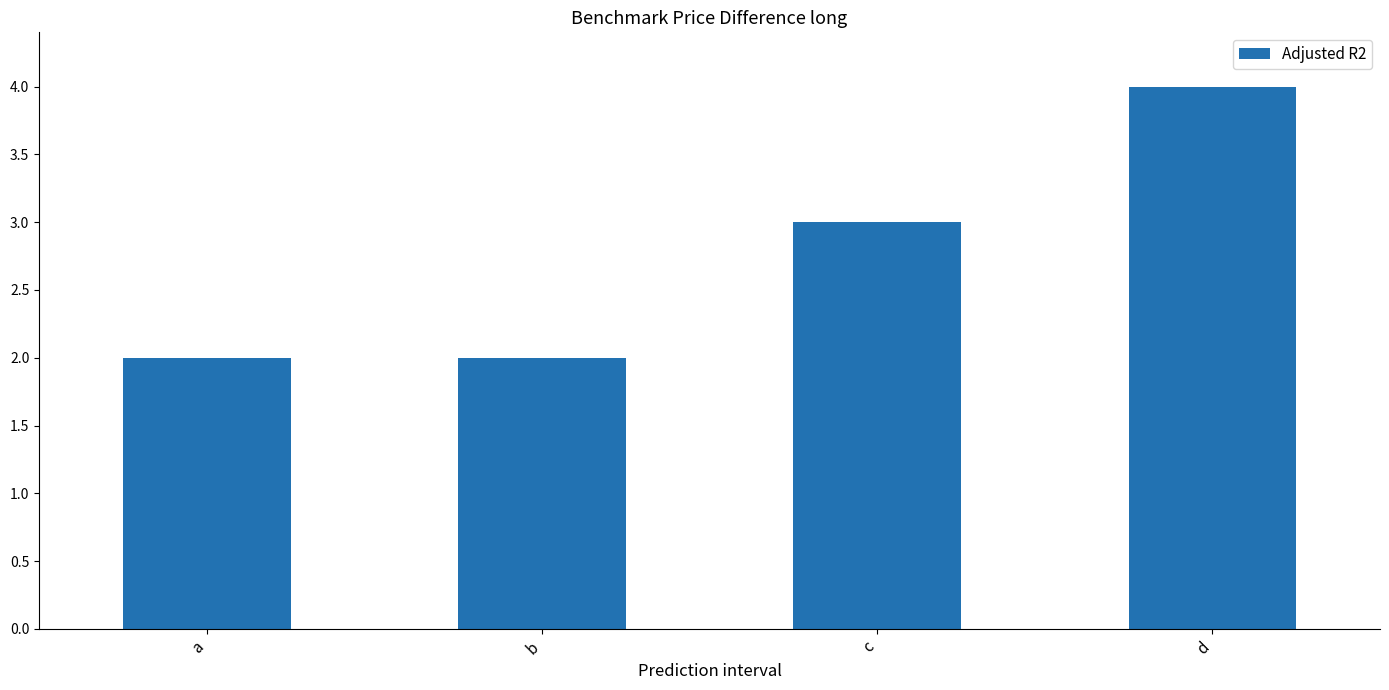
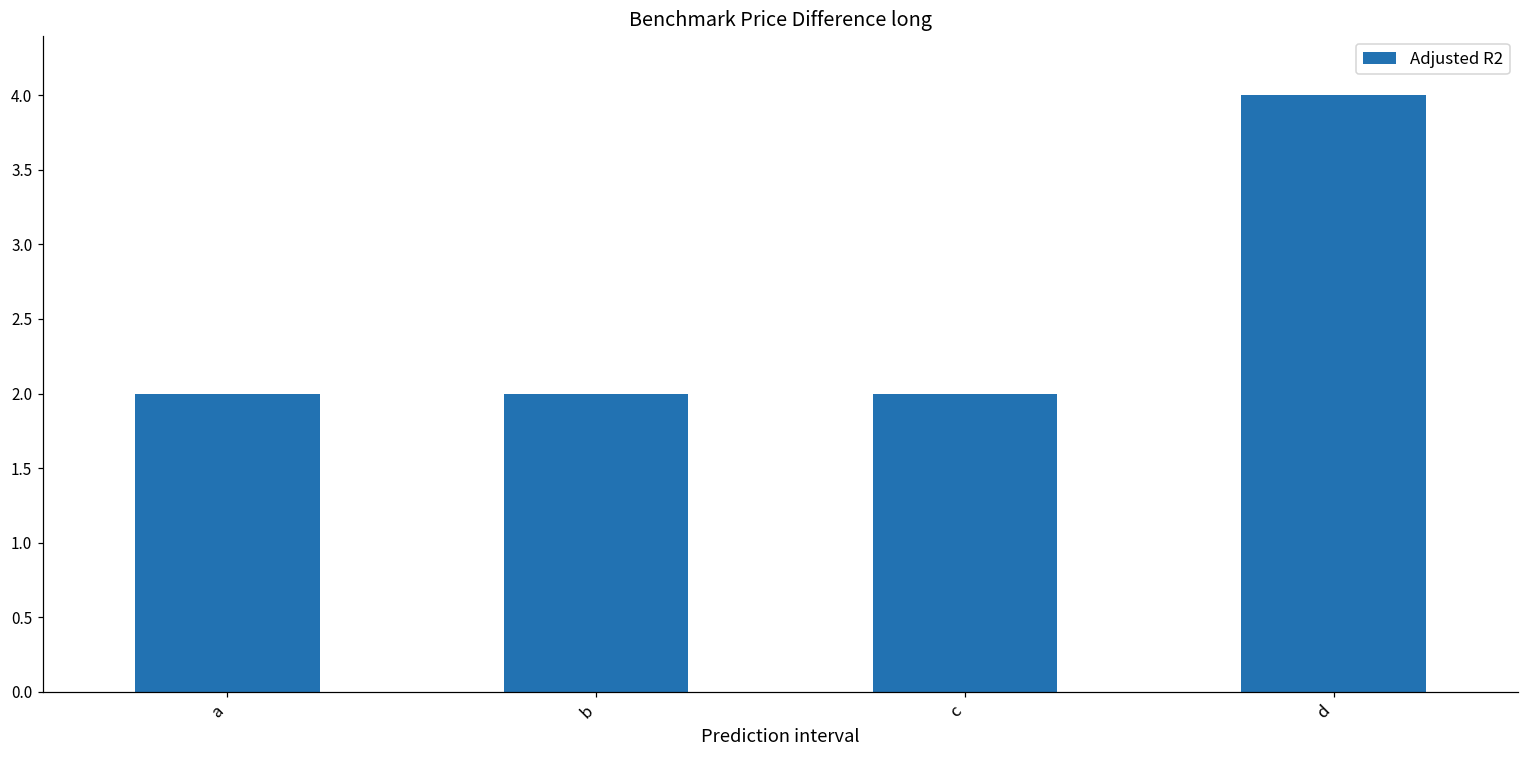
c: 3 -> 2
